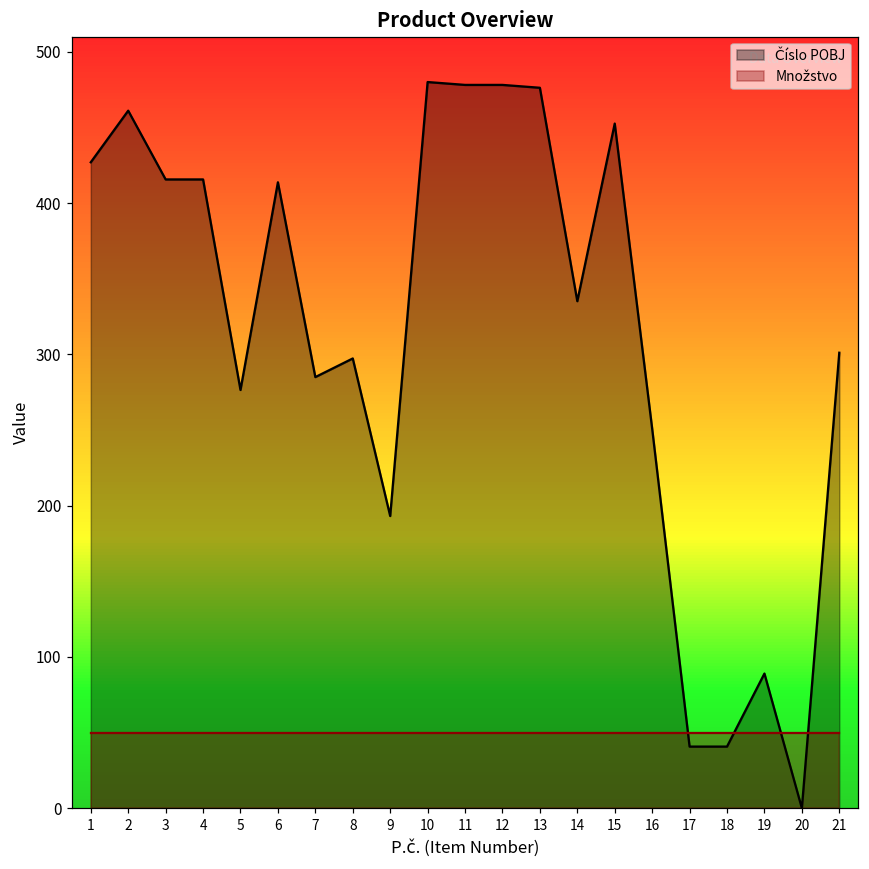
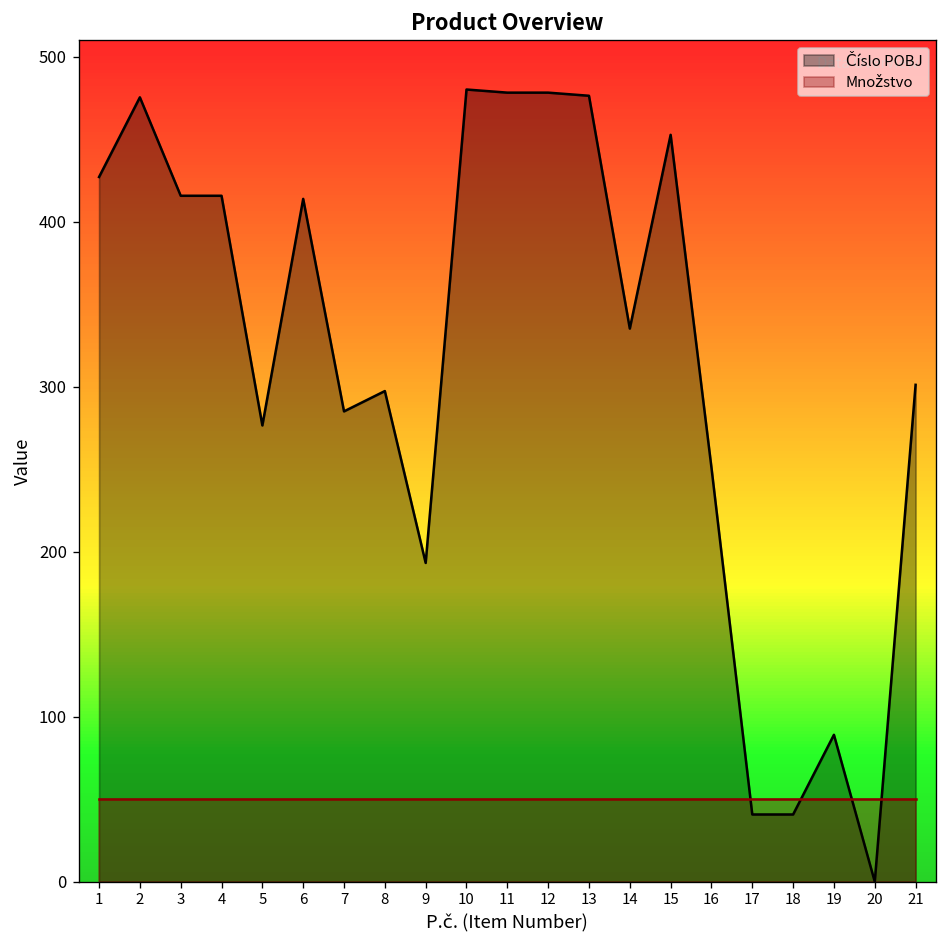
Číslo POBJ, 2: 461 -> 475
